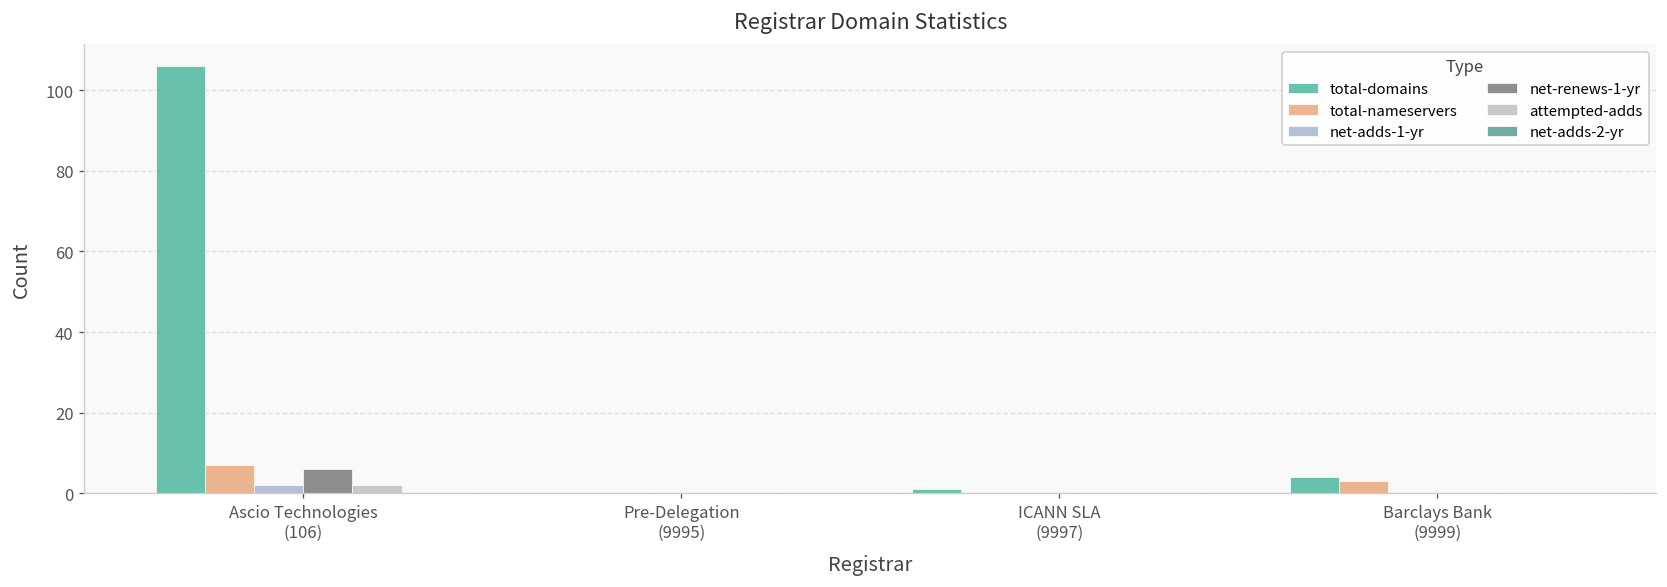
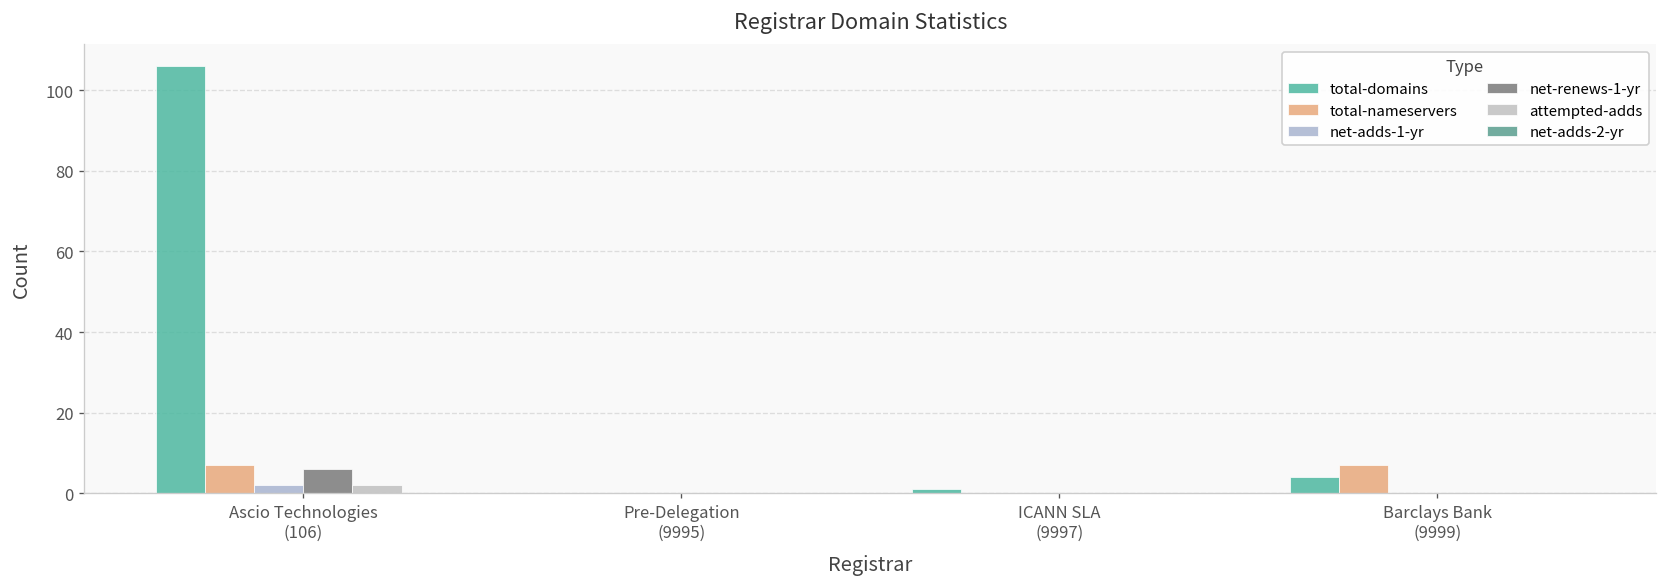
total-nameservers, Barclays Bank (9999): 3 -> 7
